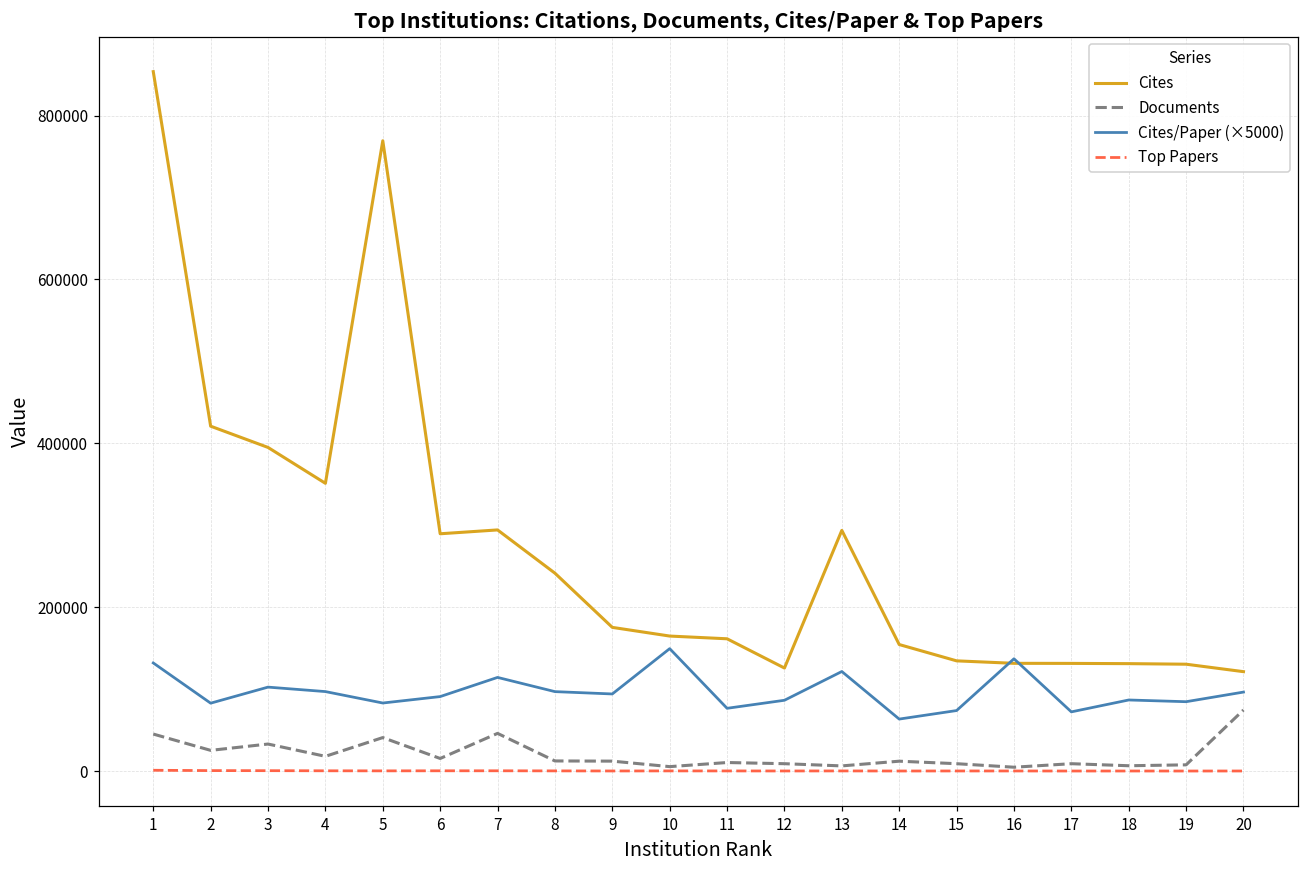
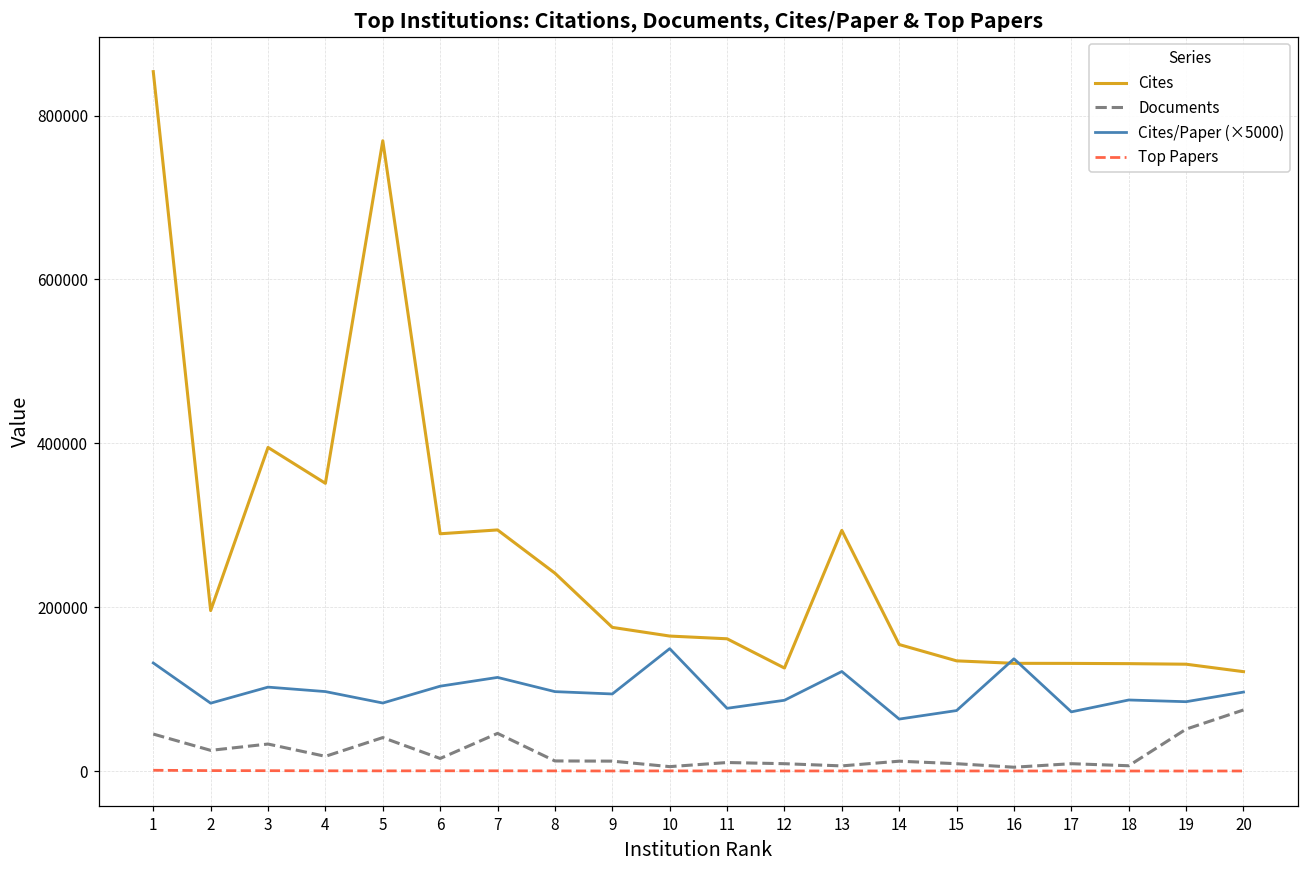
Cites, 2: 420000 -> 200000
Cites/Paper (×5000), 6: 90000 -> 100000
Documents, 19: 10000 -> 50000
